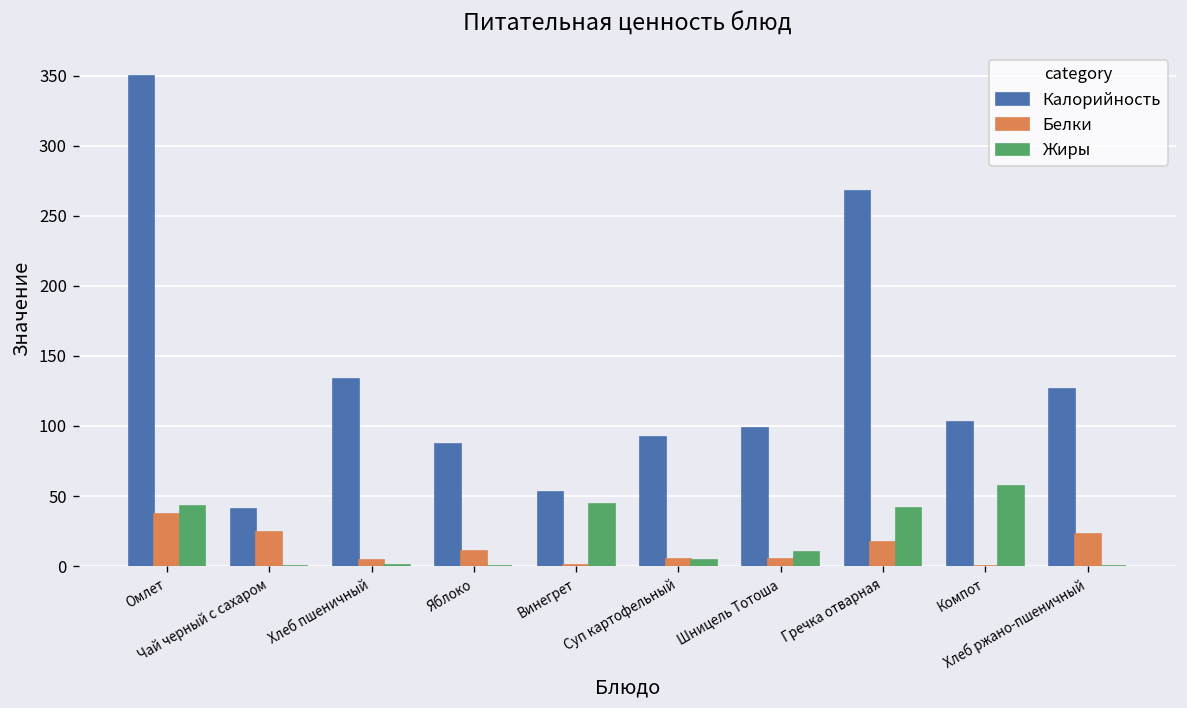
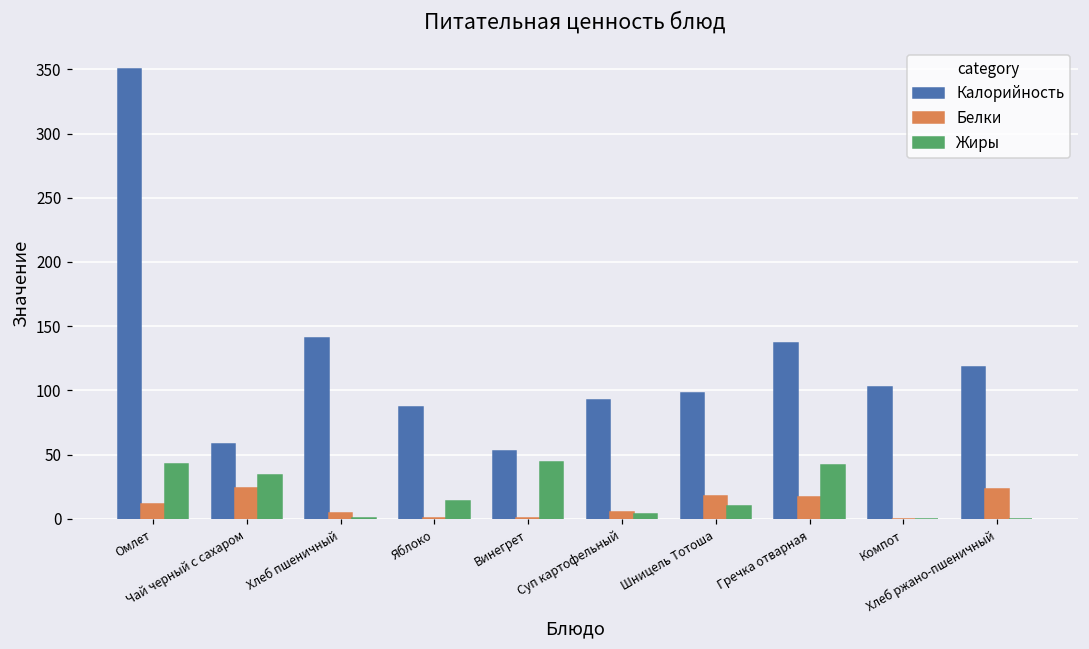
Белки, Омлет: 38 -> 11
Калорийность, Чай черный с сахаром: 41 -> 58
Жиры, Чай черный с сахаром: 0 -> 35
Калорийность, Хлеб пшеничный: 133 -> 141
Белки, Яблоко: 11 -> 0
Жиры, Яблоко: 0 -> 14
Белки, Шницель Тотоша: 5 -> 18
Калорийность, Гречка отварная: 268 -> 137
Жиры, Компот: 57 -> 0
Калорийность, Хлеб ржано-пшеничный: 127 -> 118
